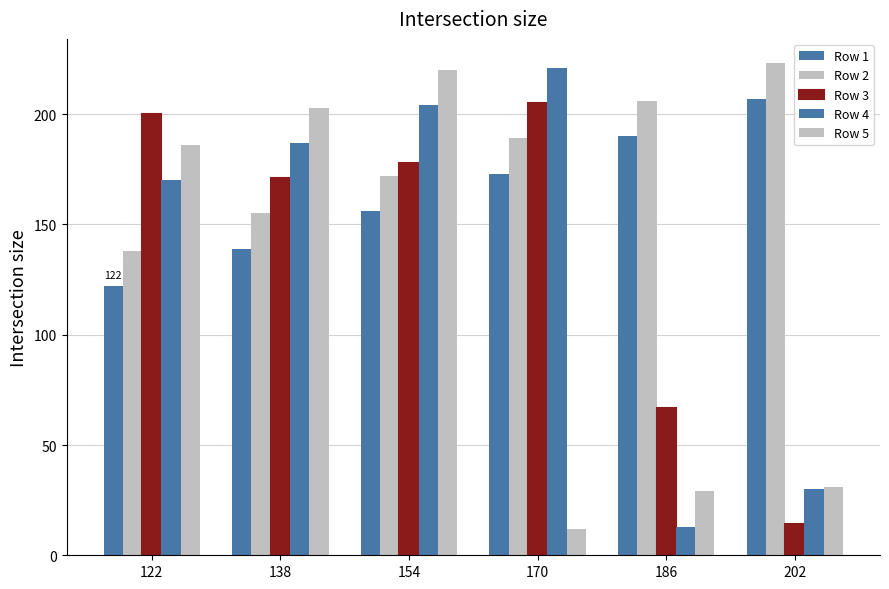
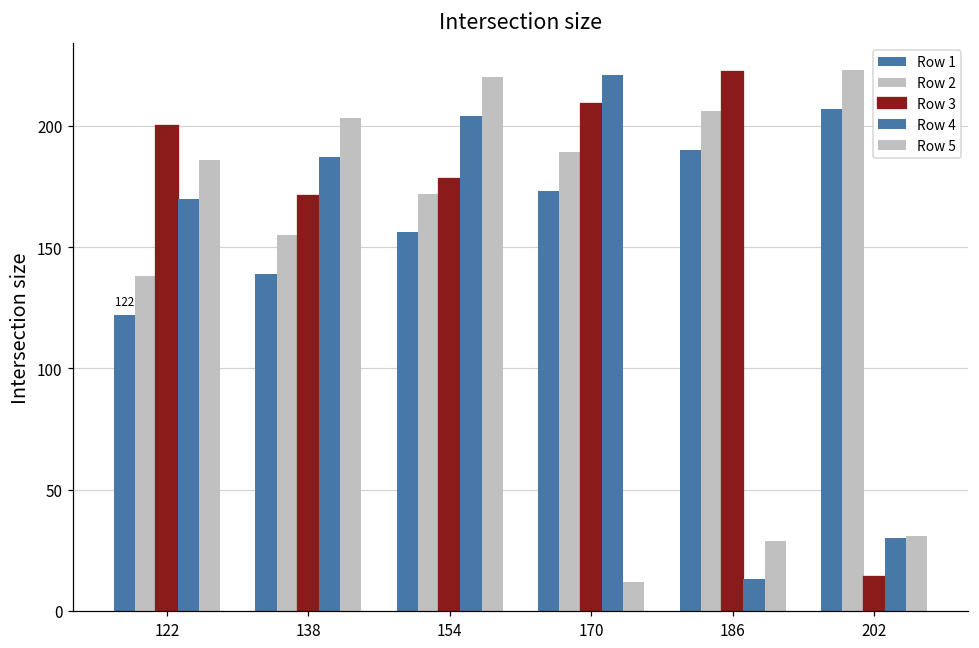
Row 3, 170: 205 -> 209
Row 3, 186: 67 -> 222
